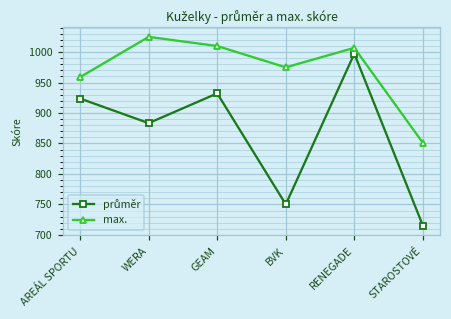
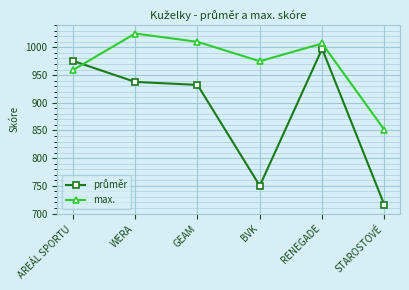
průměr, AREÁL SPORTU: 920 -> 980
průměr, WERA: 880 -> 940
